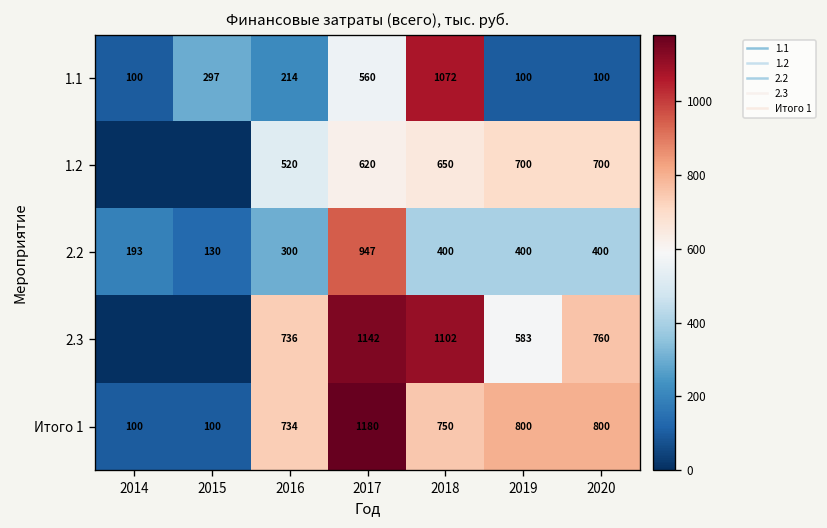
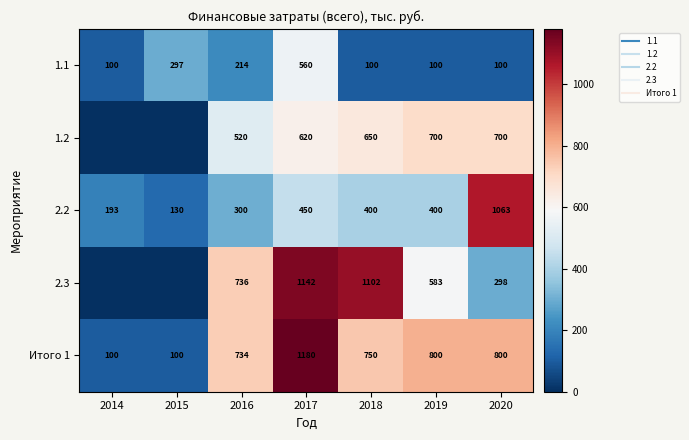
1.1, 2018: 1072 -> 100
2.2, 2017: 947 -> 450
2.2, 2020: 400 -> 1063
2.3, 2020: 760 -> 298
